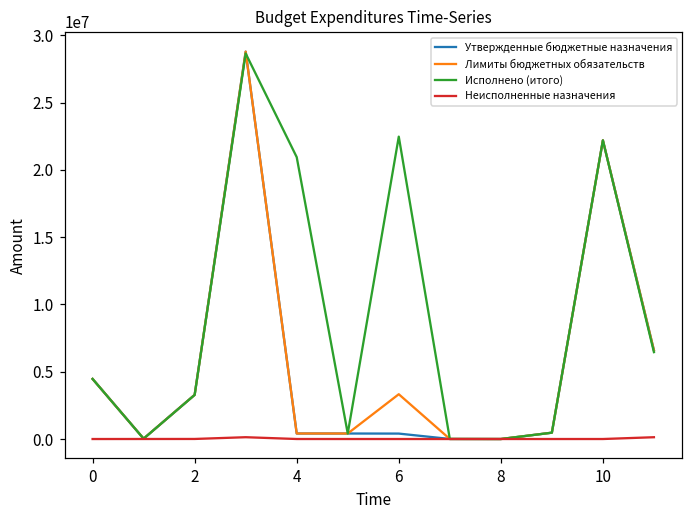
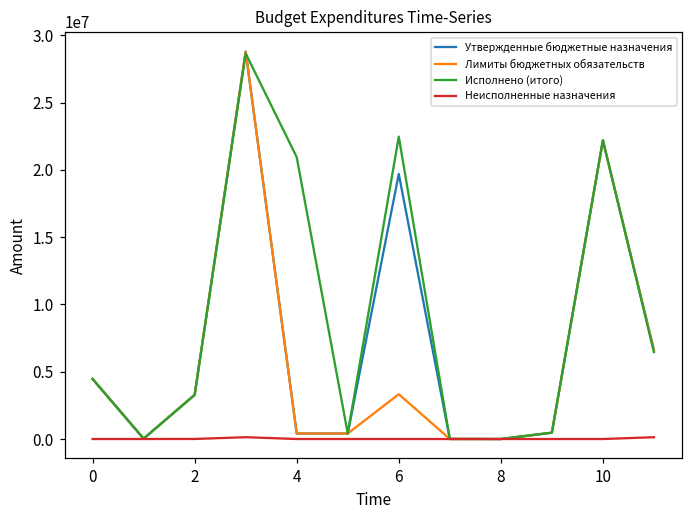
Утвержденные бюджетные назначения, 6: 400000 -> 19700000
